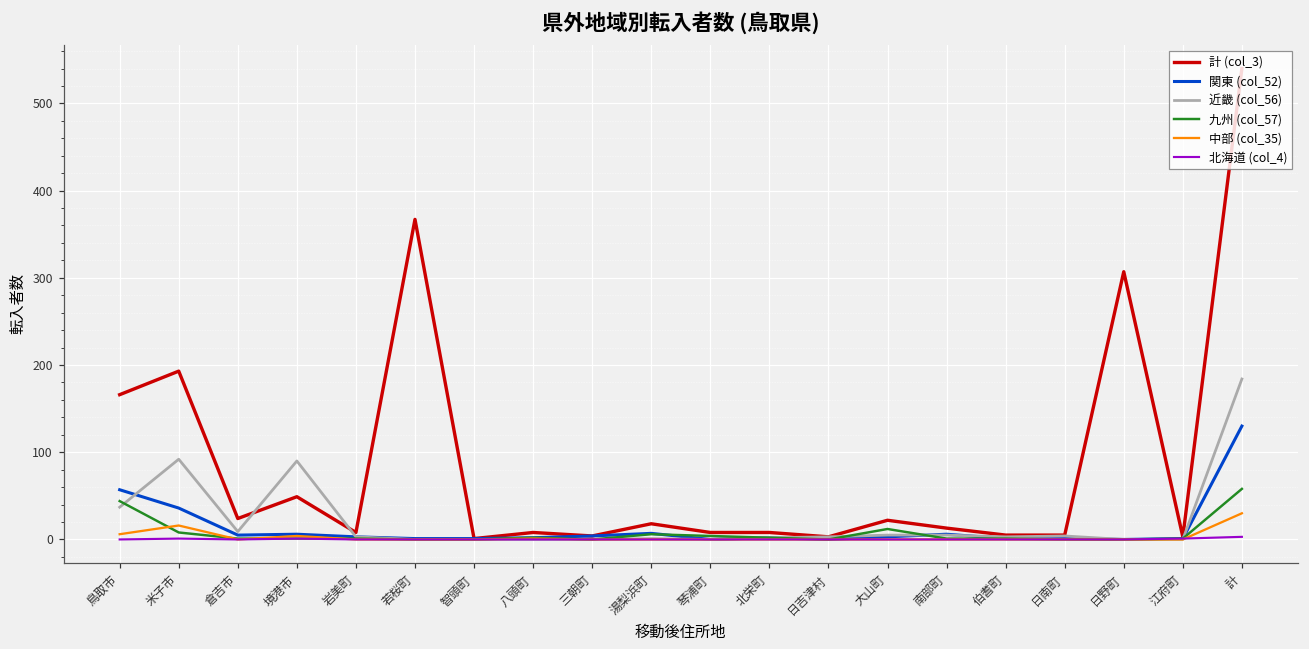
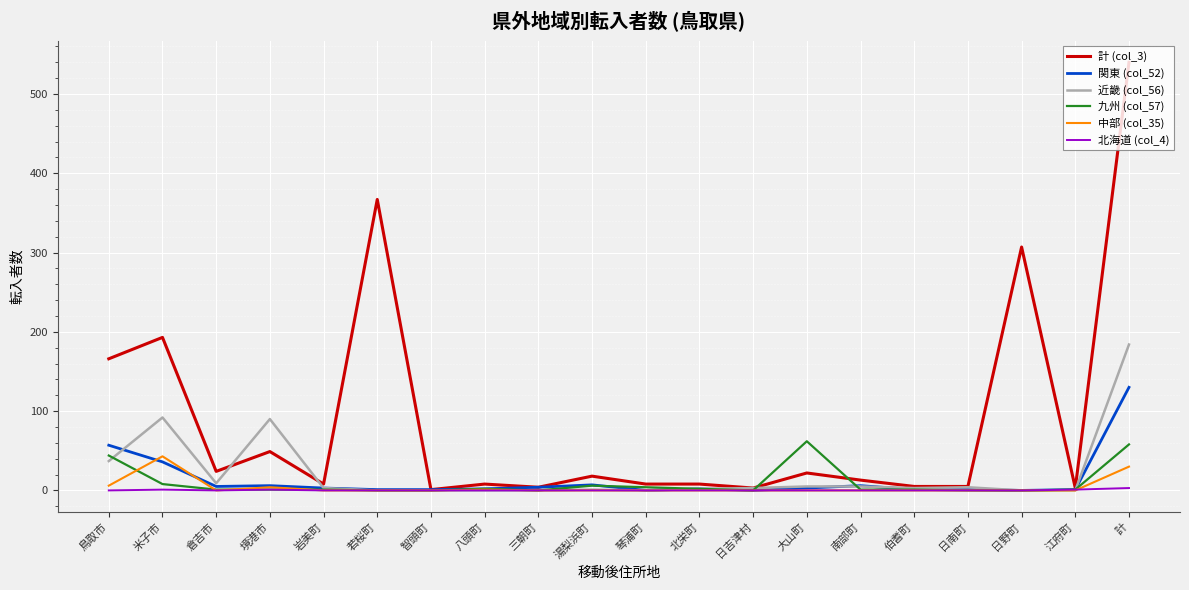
中部 (col_35), 米子市: 20 -> 40
九州 (col_57), 大山町: 10 -> 60
